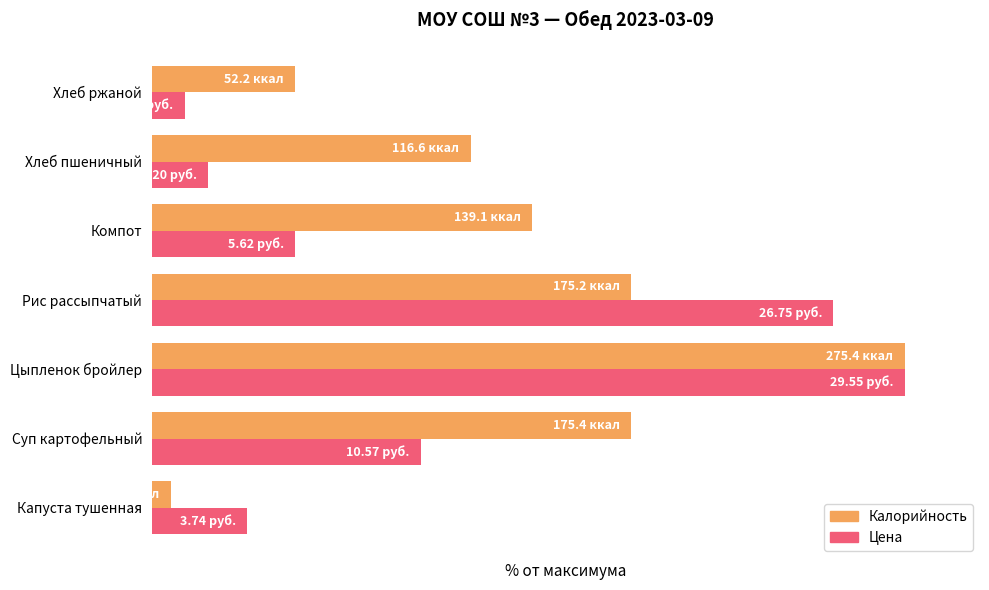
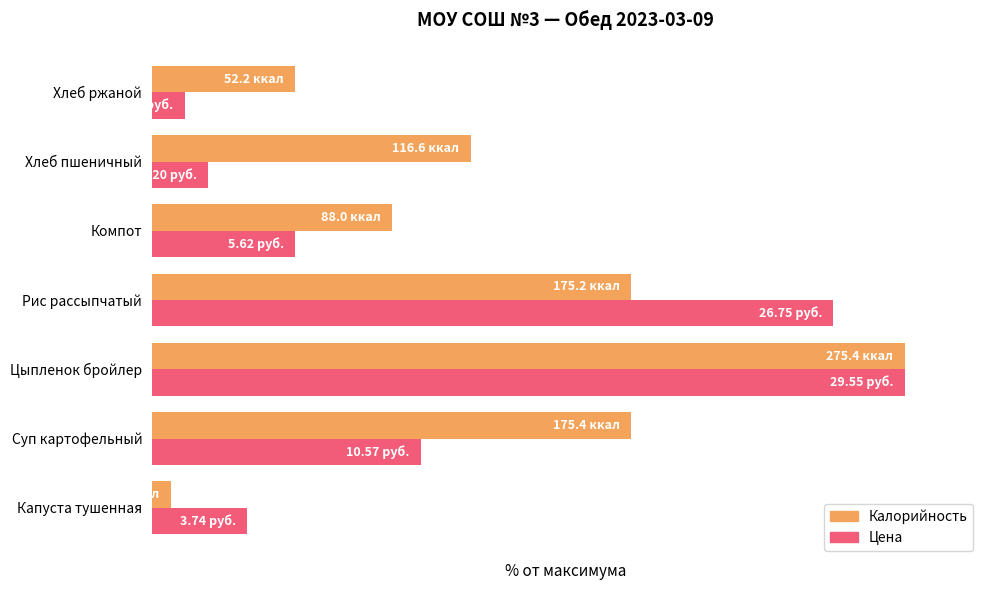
Калорийность, Компот: 139.1 -> 88.0
